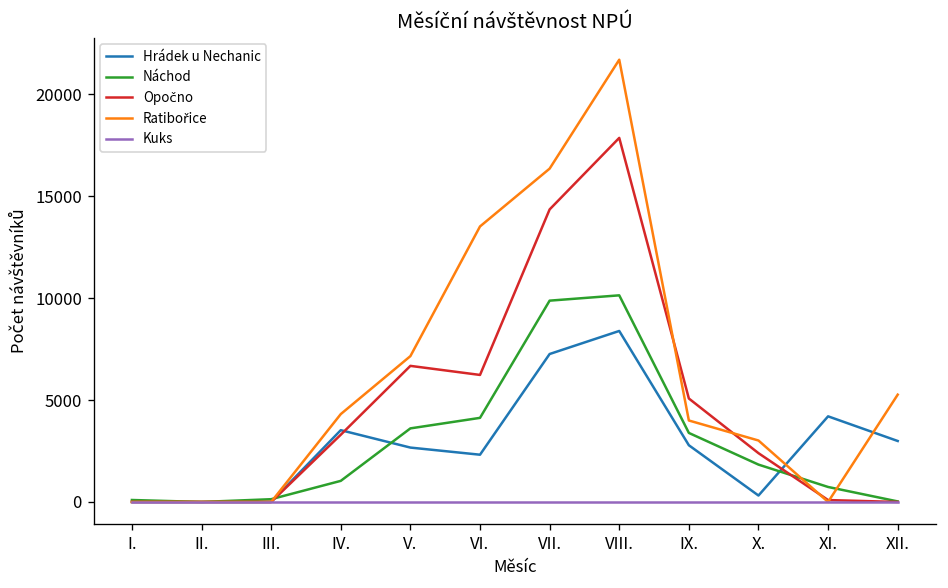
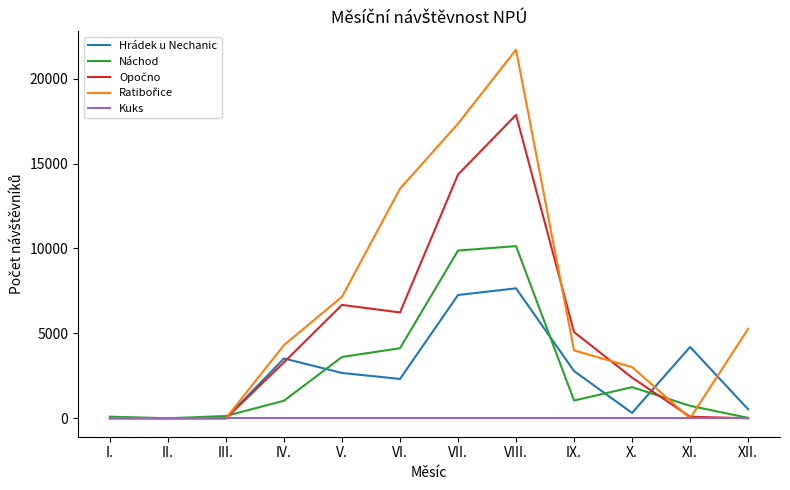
Ratibořice, VII.: 16400 -> 17400
Hrádek u Nechanic, VIII.: 8400 -> 7700
Náchod, IX.: 3400 -> 1000
Hrádek u Nechanic, XII.: 3000 -> 500
